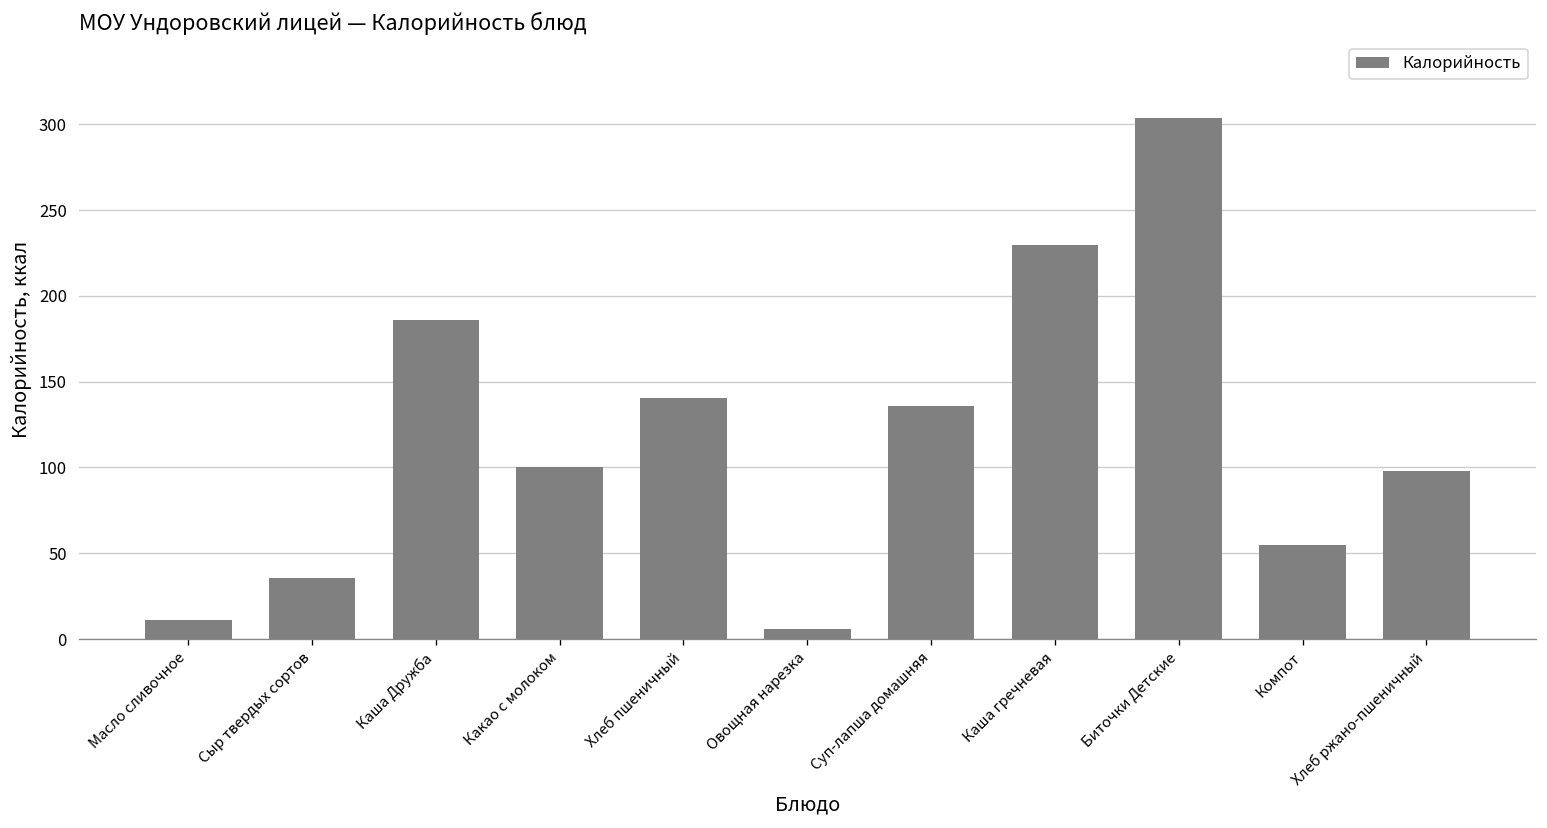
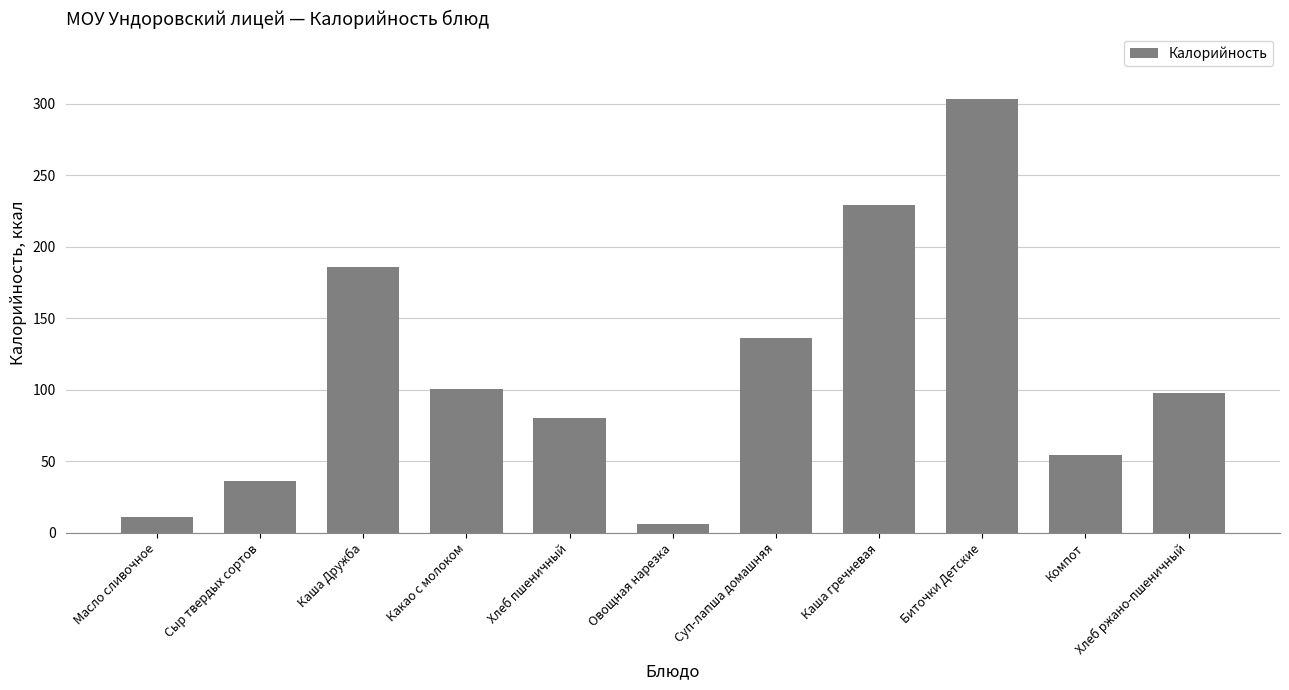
Хлеб пшеничный: 141 -> 80
